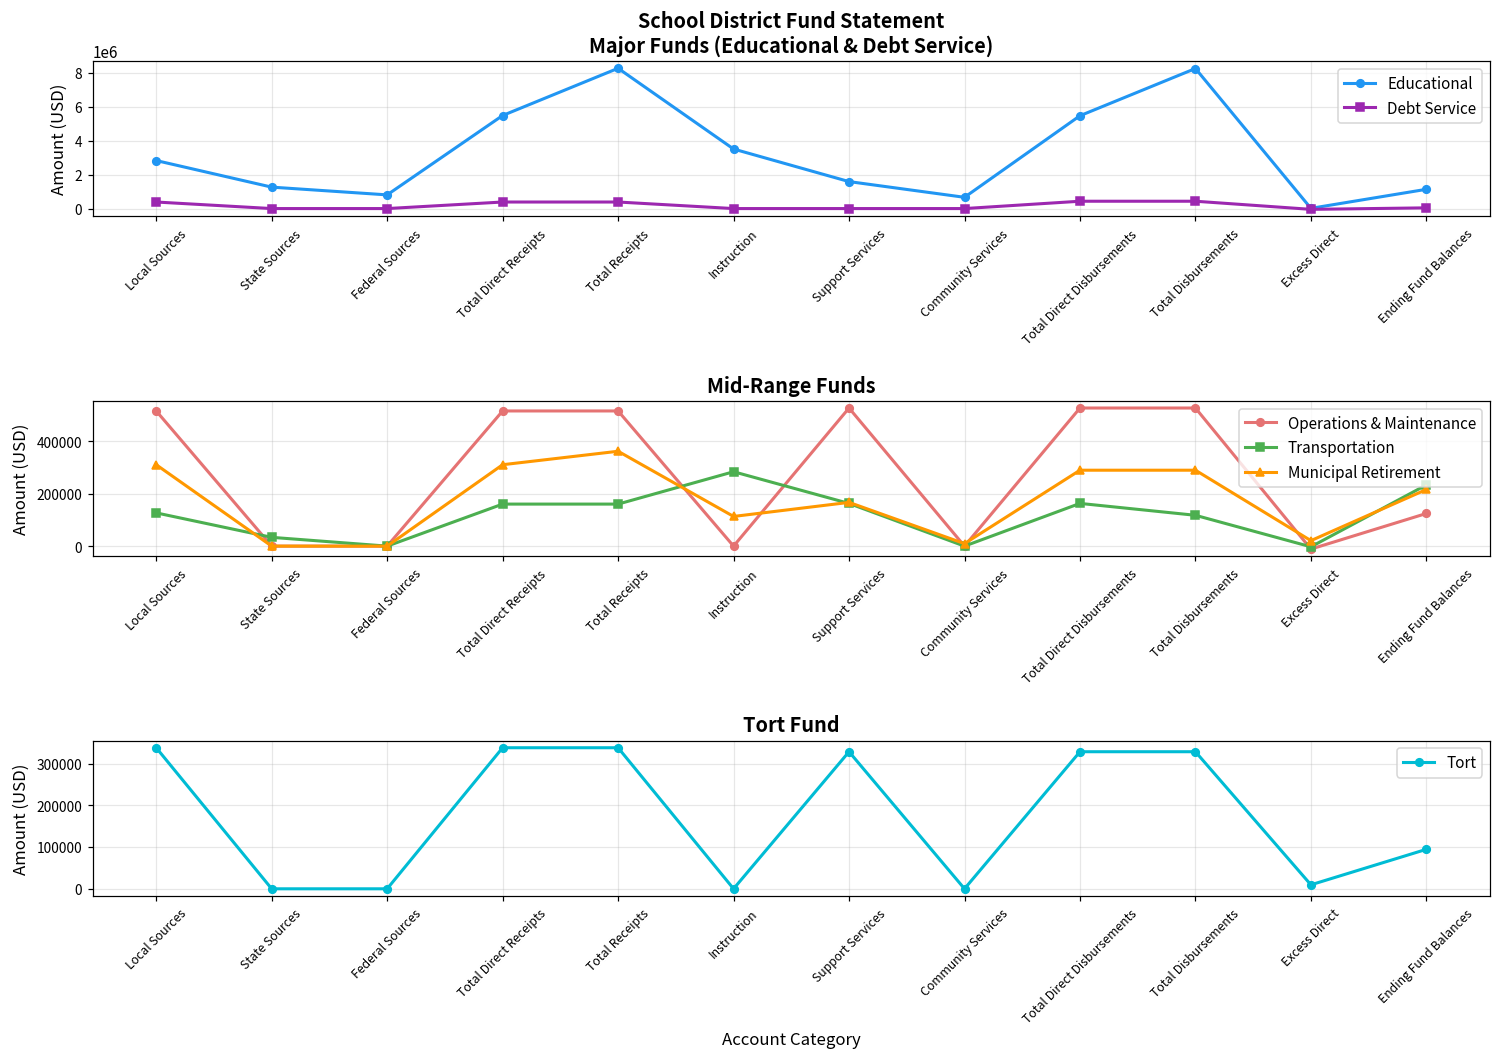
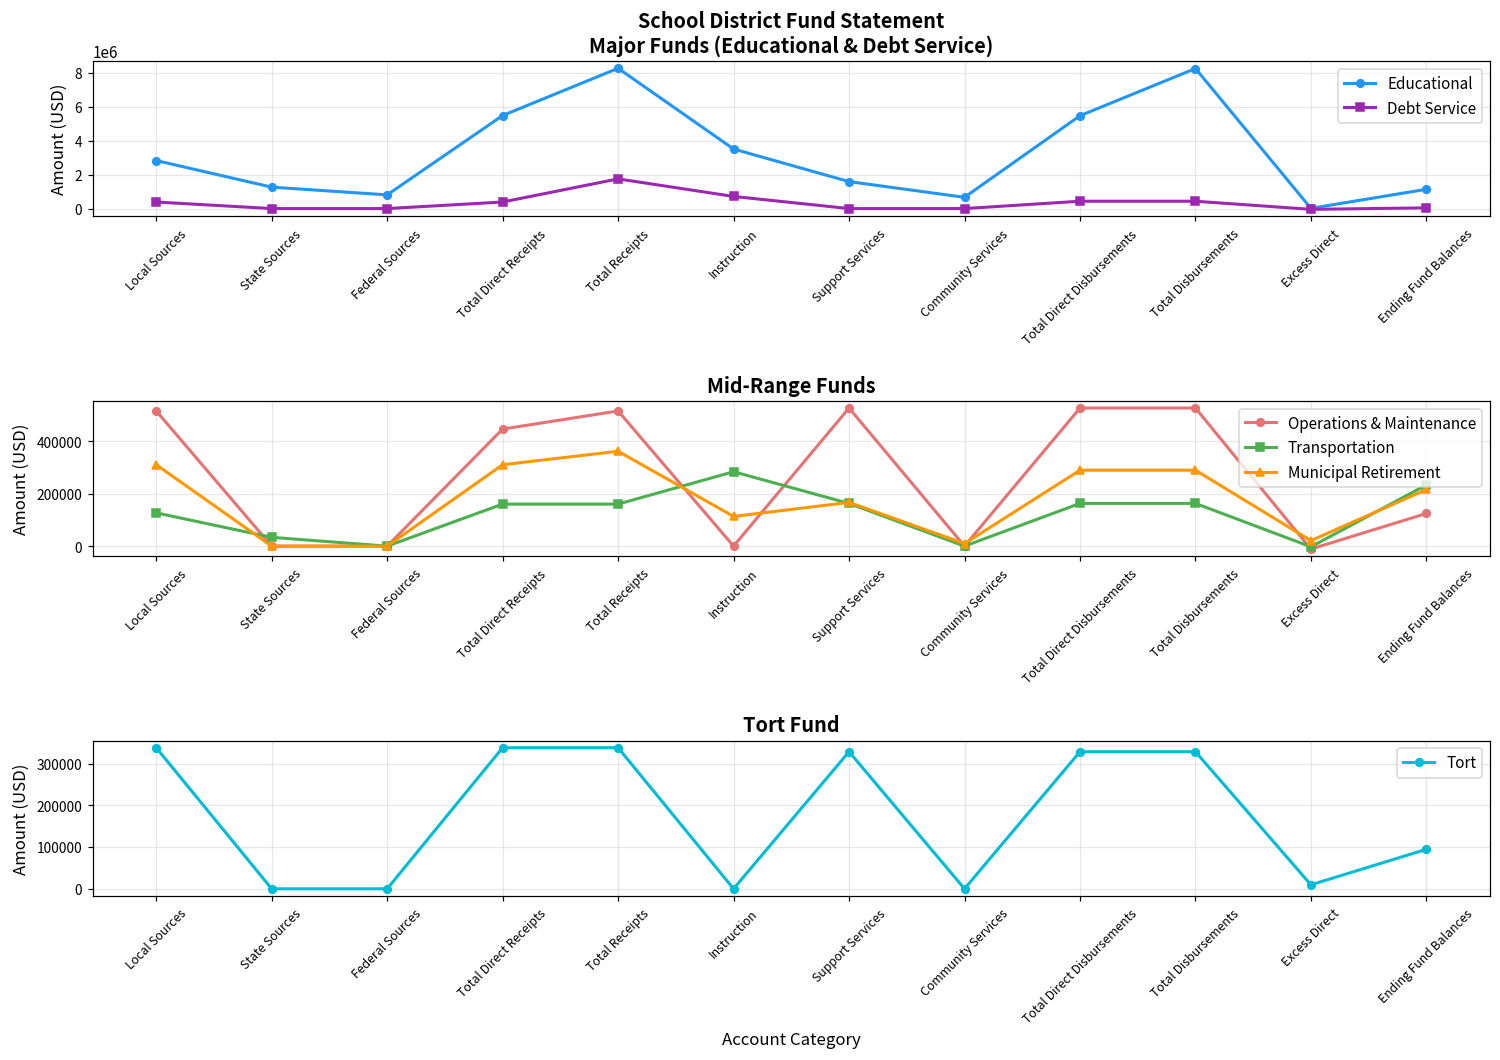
School District Fund Statement Major Funds (Educational & Debt Service), Debt Service, Total Receipts: 400000 -> 1800000
School District Fund Statement Major Funds (Educational & Debt Service), Debt Service, Instruction: 0 -> 700000
Mid-Range Funds, Operations & Maintenance, Total Direct Receipts: 520000 -> 450000
Mid-Range Funds, Transportation, Total Disbursements: 120000 -> 160000
